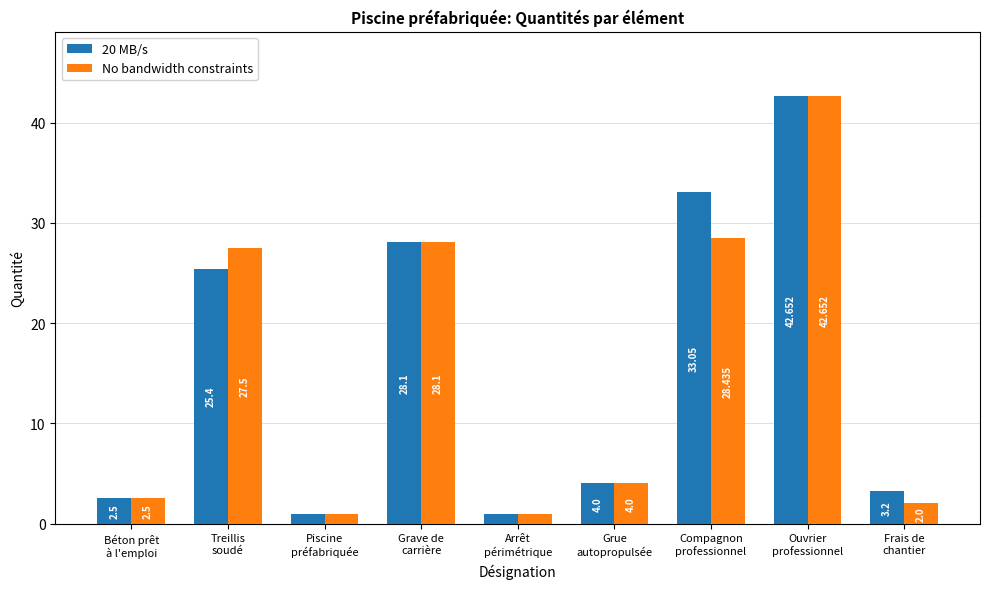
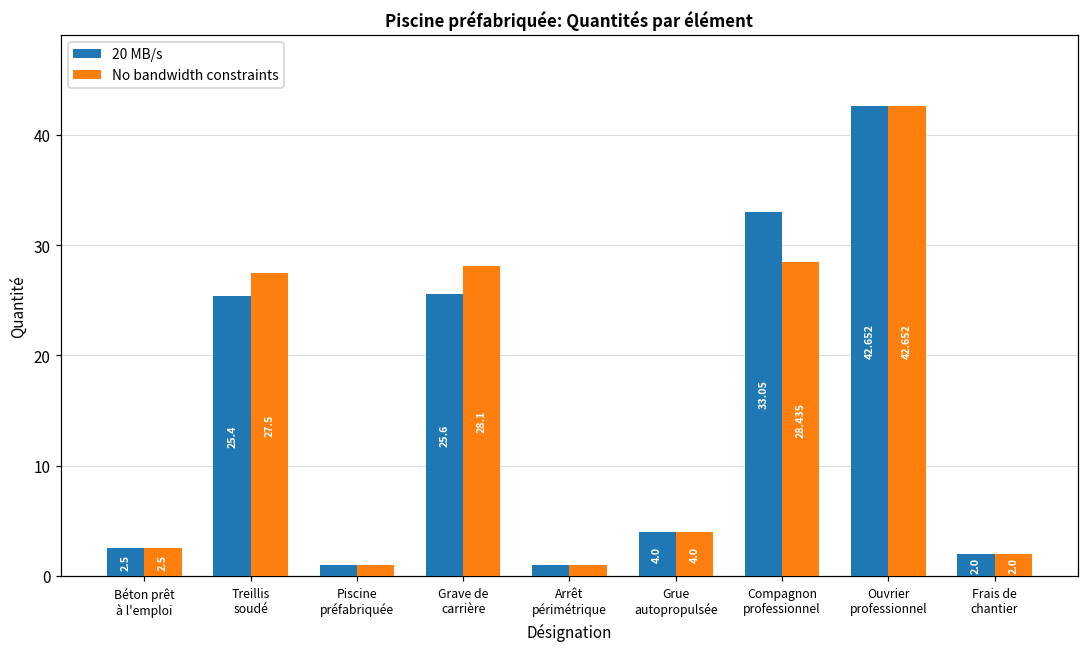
20 MB/s, Grave de carrière: 28.1 -> 25.6
20 MB/s, Frais de chantier: 3.2 -> 2.0
